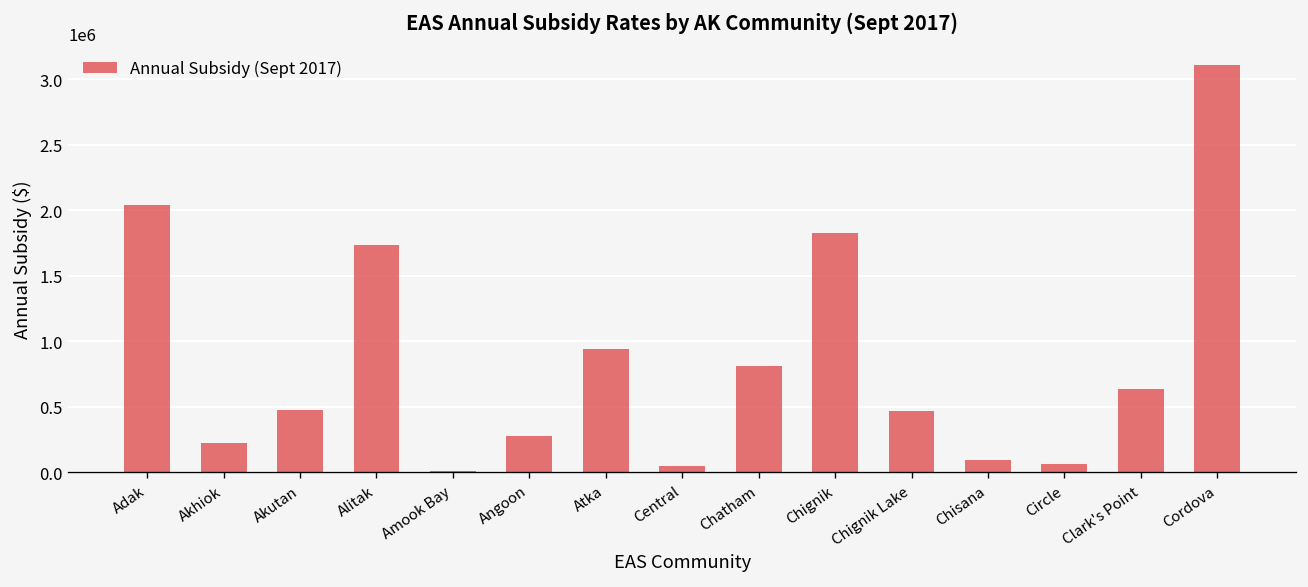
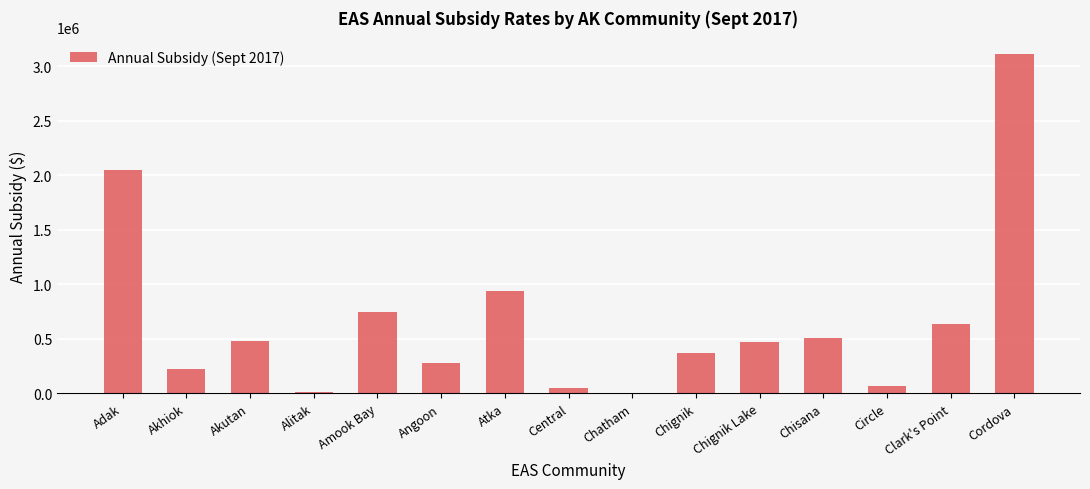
Alitak: 1740000 -> 10000
Amook Bay: 10000 -> 750000
Chatham: 810000 -> 10000
Chignik: 1830000 -> 370000
Chisana: 90000 -> 510000
